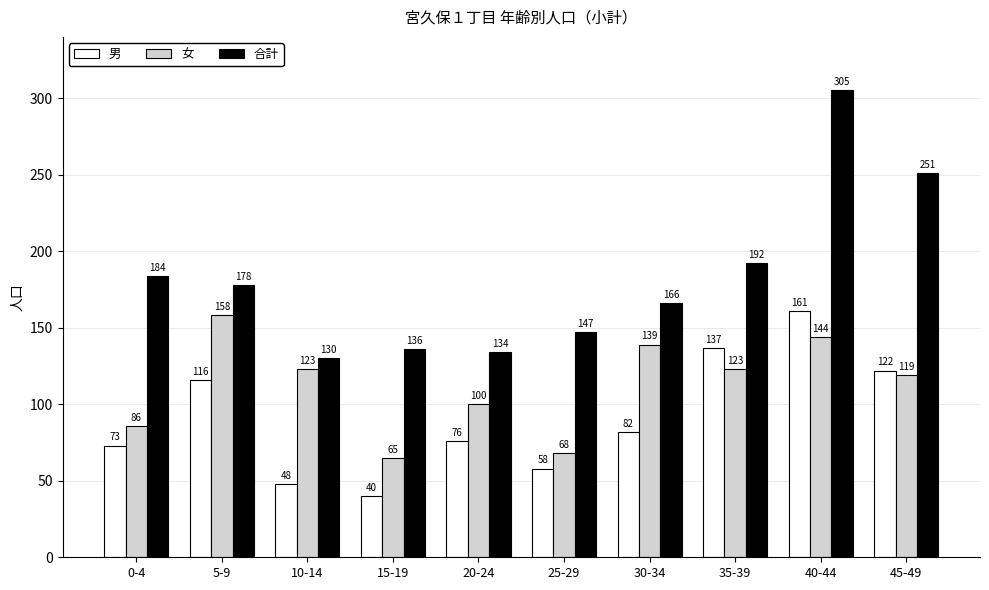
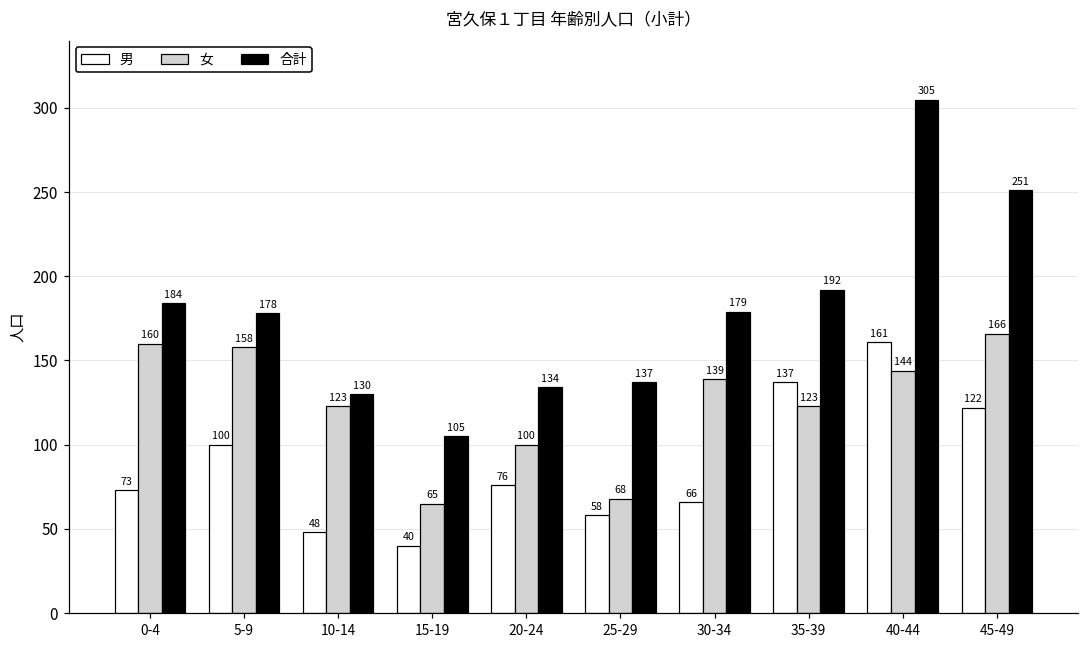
女, 0-4: 86 -> 160
男, 5-9: 116 -> 100
合計, 15-19: 136 -> 105
合計, 25-29: 147 -> 137
男, 30-34: 82 -> 66
合計, 30-34: 166 -> 179
女, 45-49: 119 -> 166
